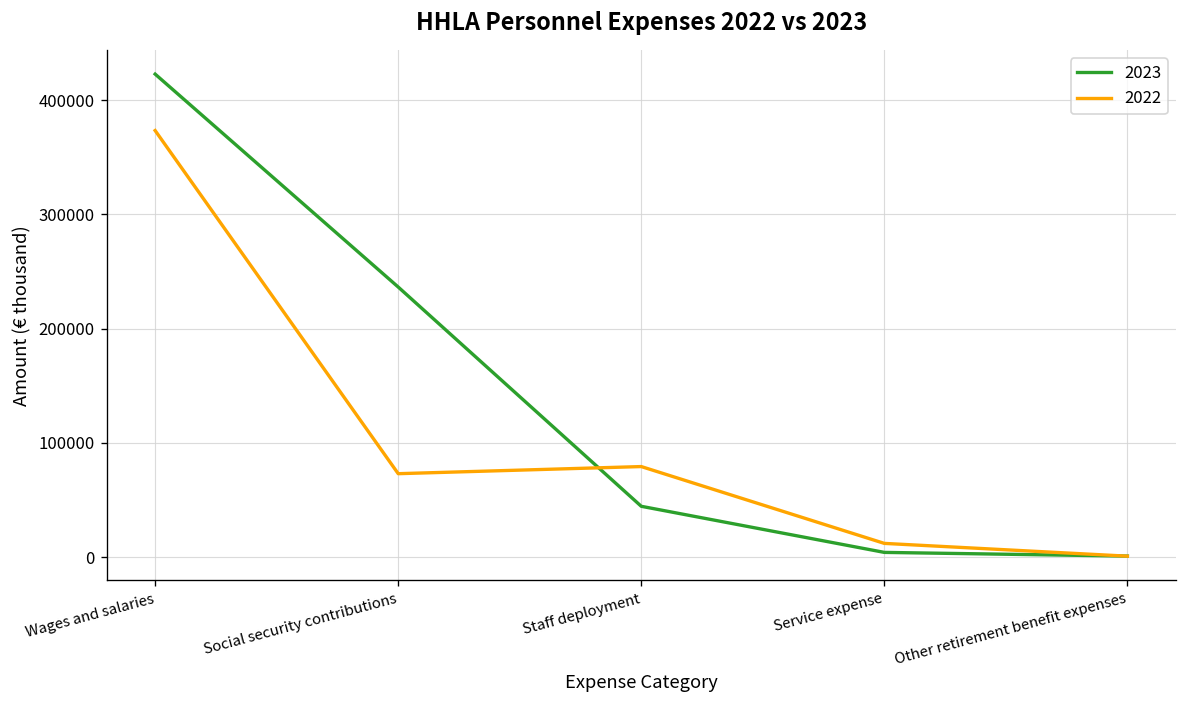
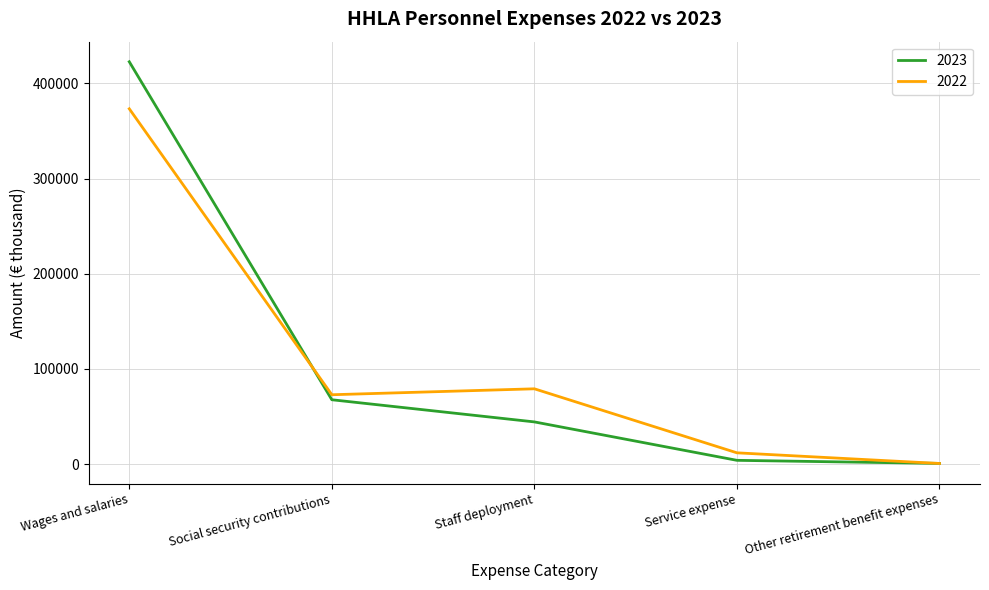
2023, Social security contributions: 240000 -> 70000
